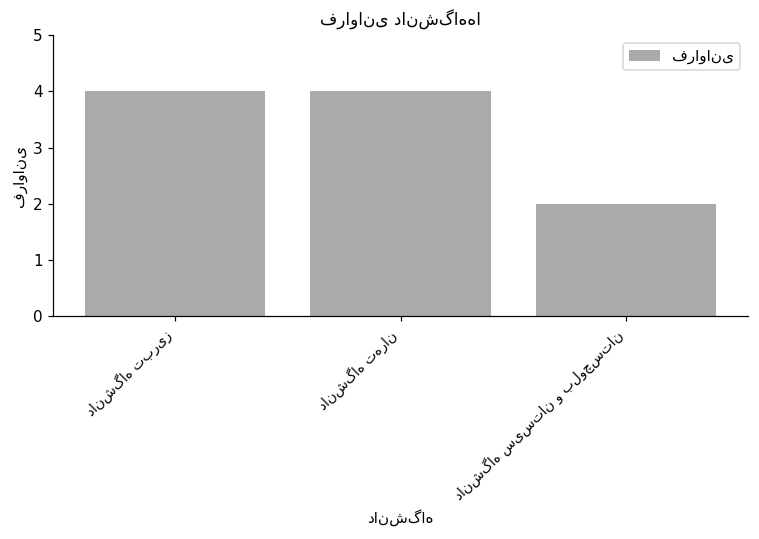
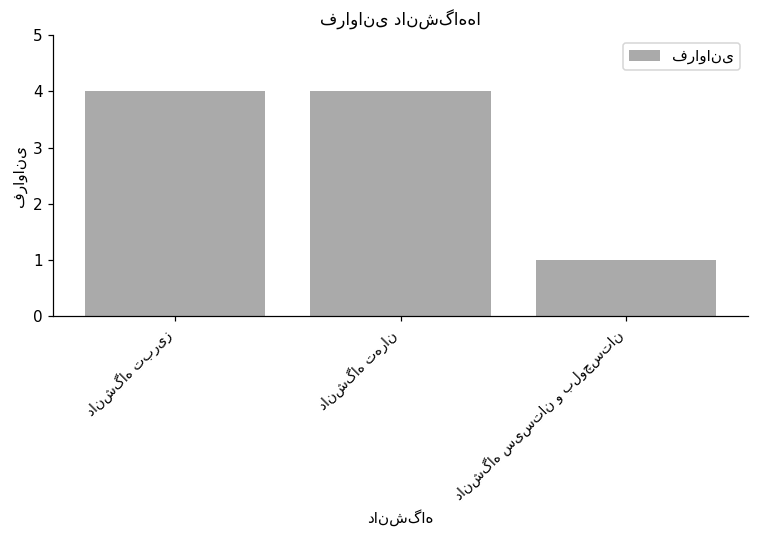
دانشگاه سیستان و بلوچستان: 2 -> 1
